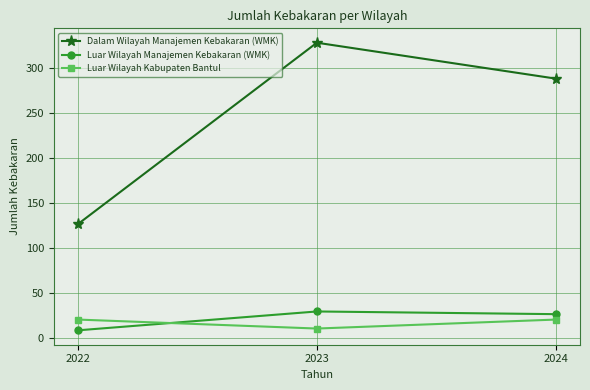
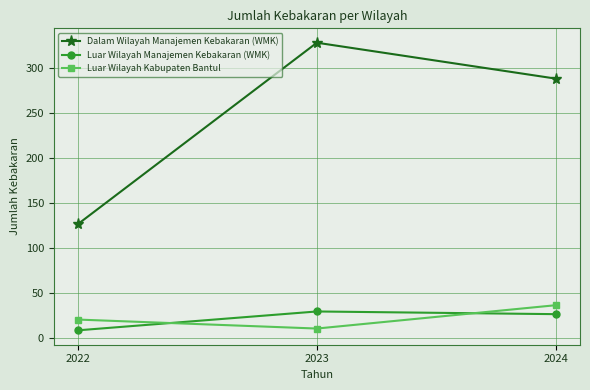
Luar Wilayah Kabupaten Bantul, 2024: 20 -> 40
